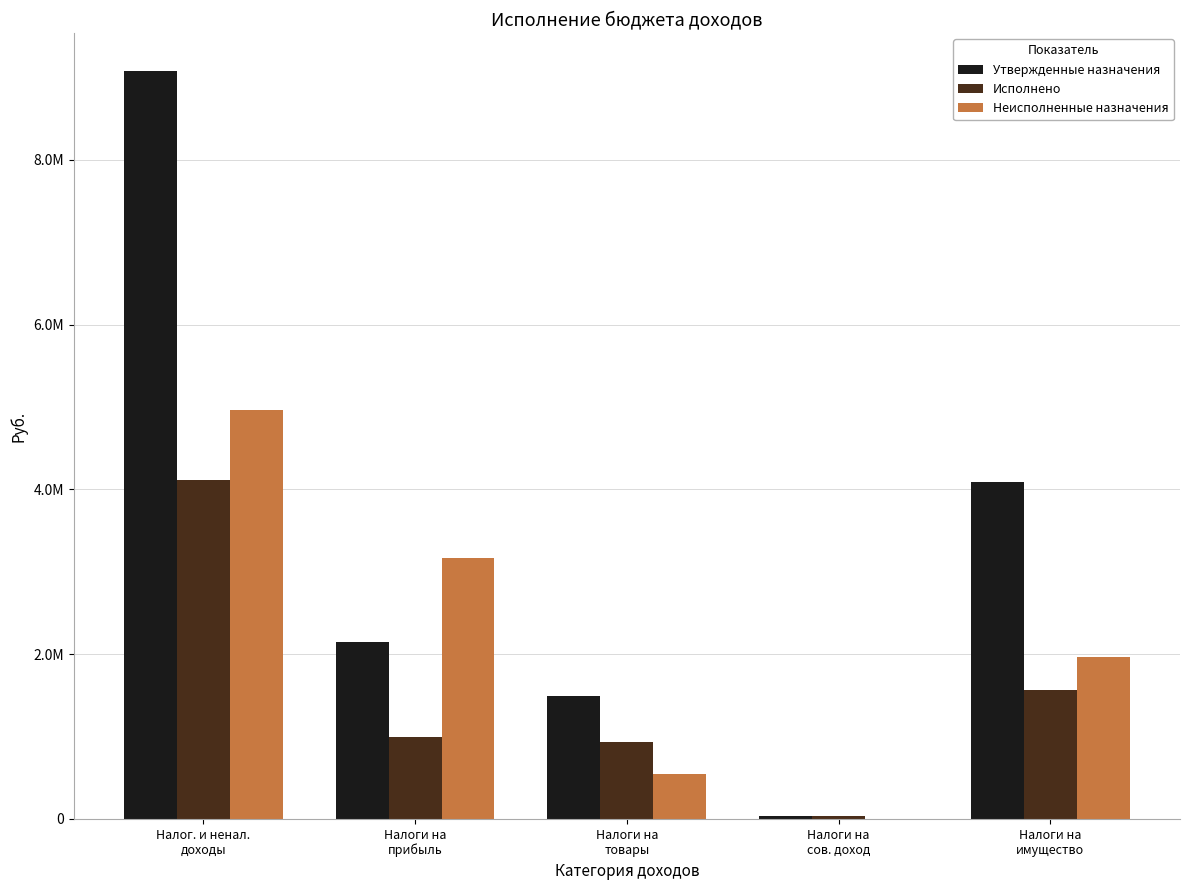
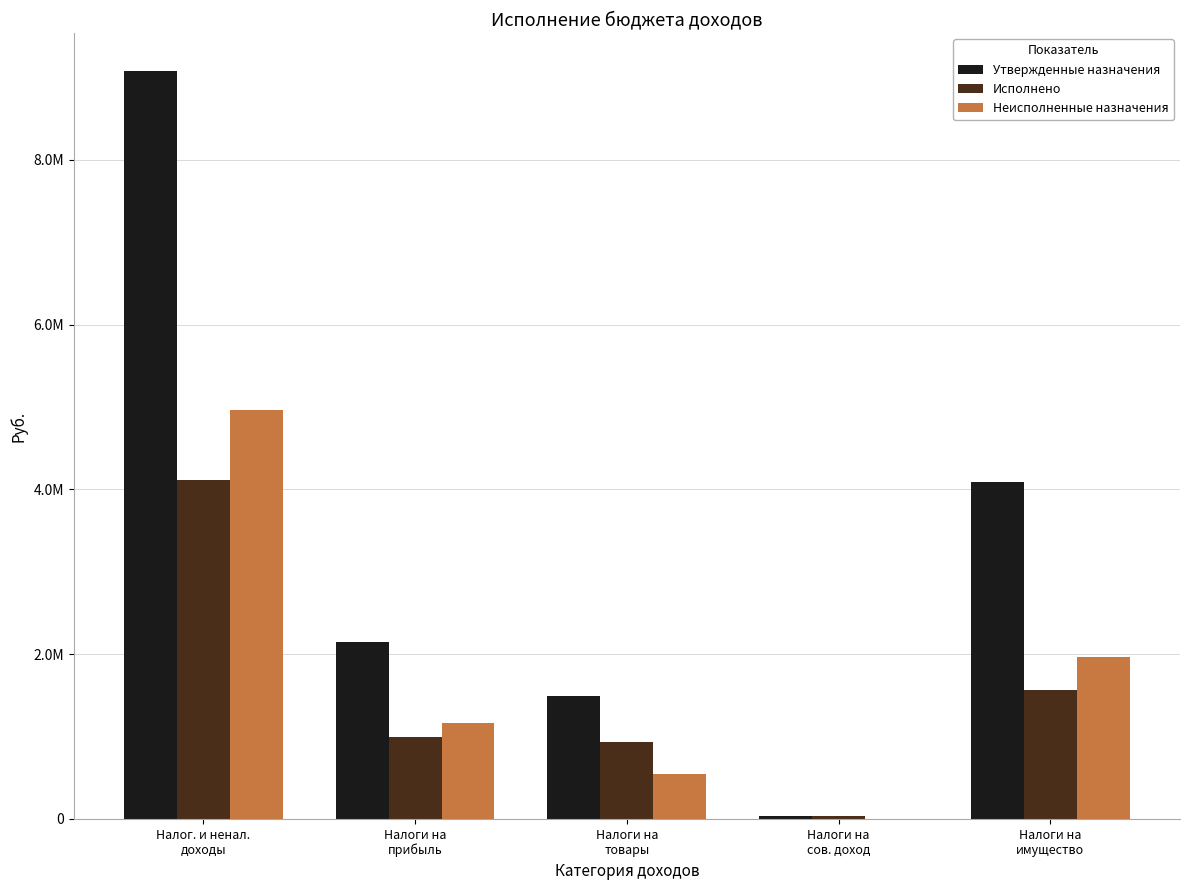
Неисполненные назначения, Налоги на прибыль: 3200000 -> 1200000
